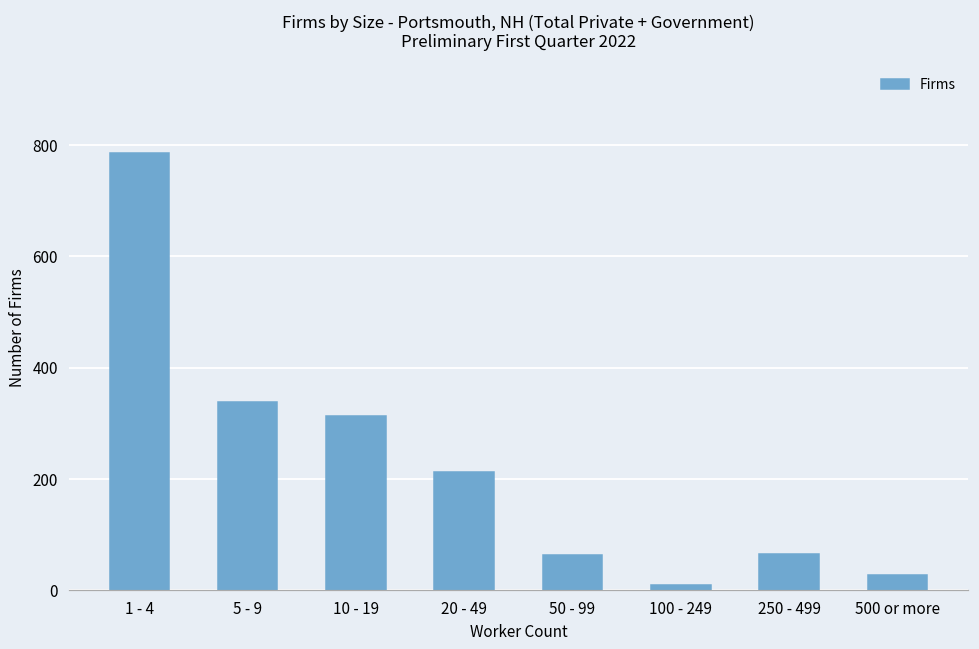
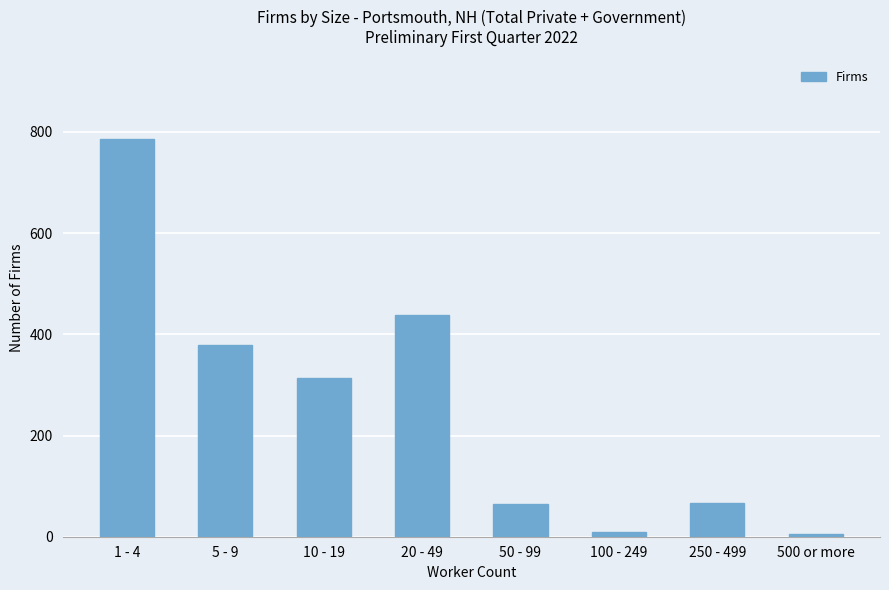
5 - 9: 340 -> 380
20 - 49: 210 -> 440
500 or more: 30 -> 10
